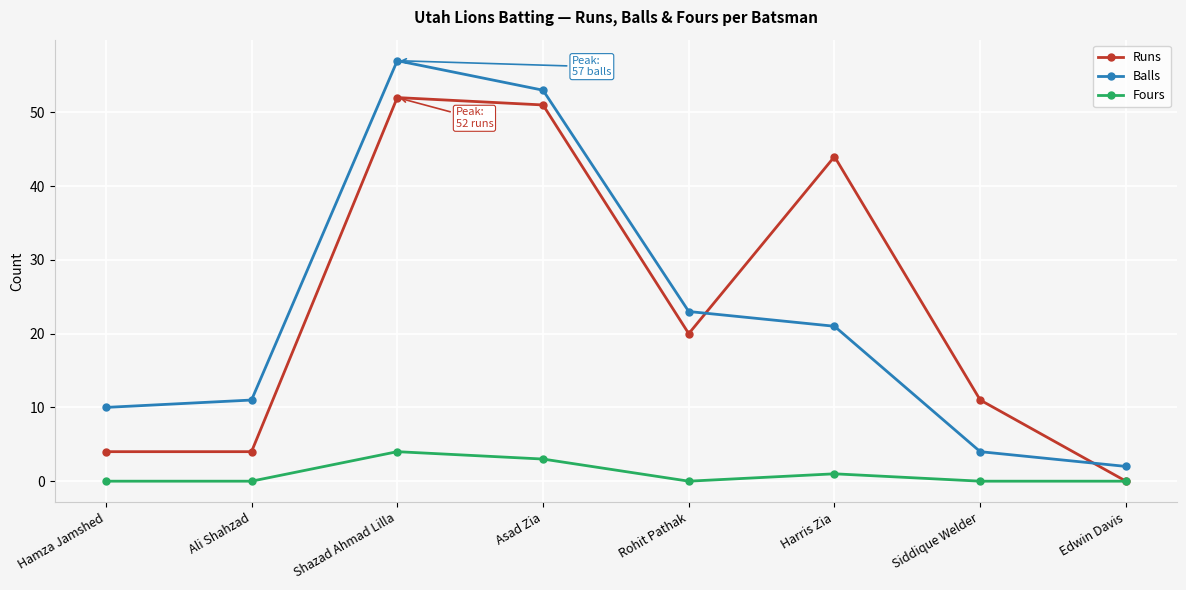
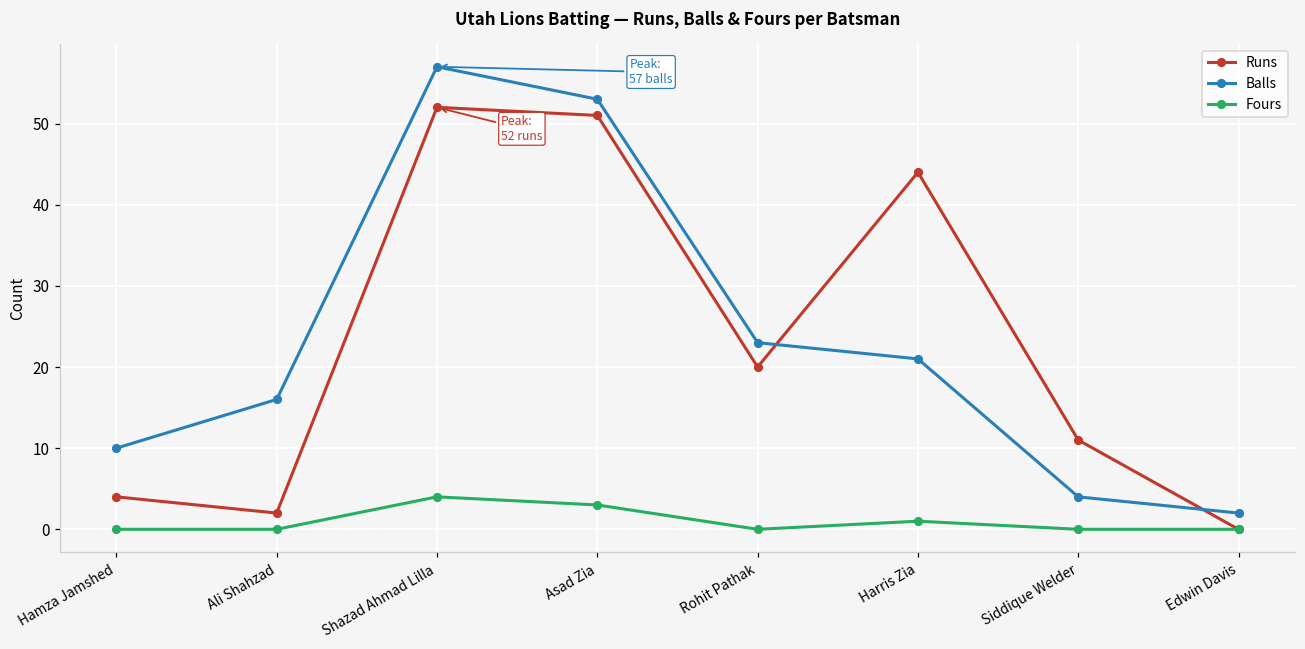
Runs, Ali Shahzad: 4 -> 2
Balls, Ali Shahzad: 11 -> 16
